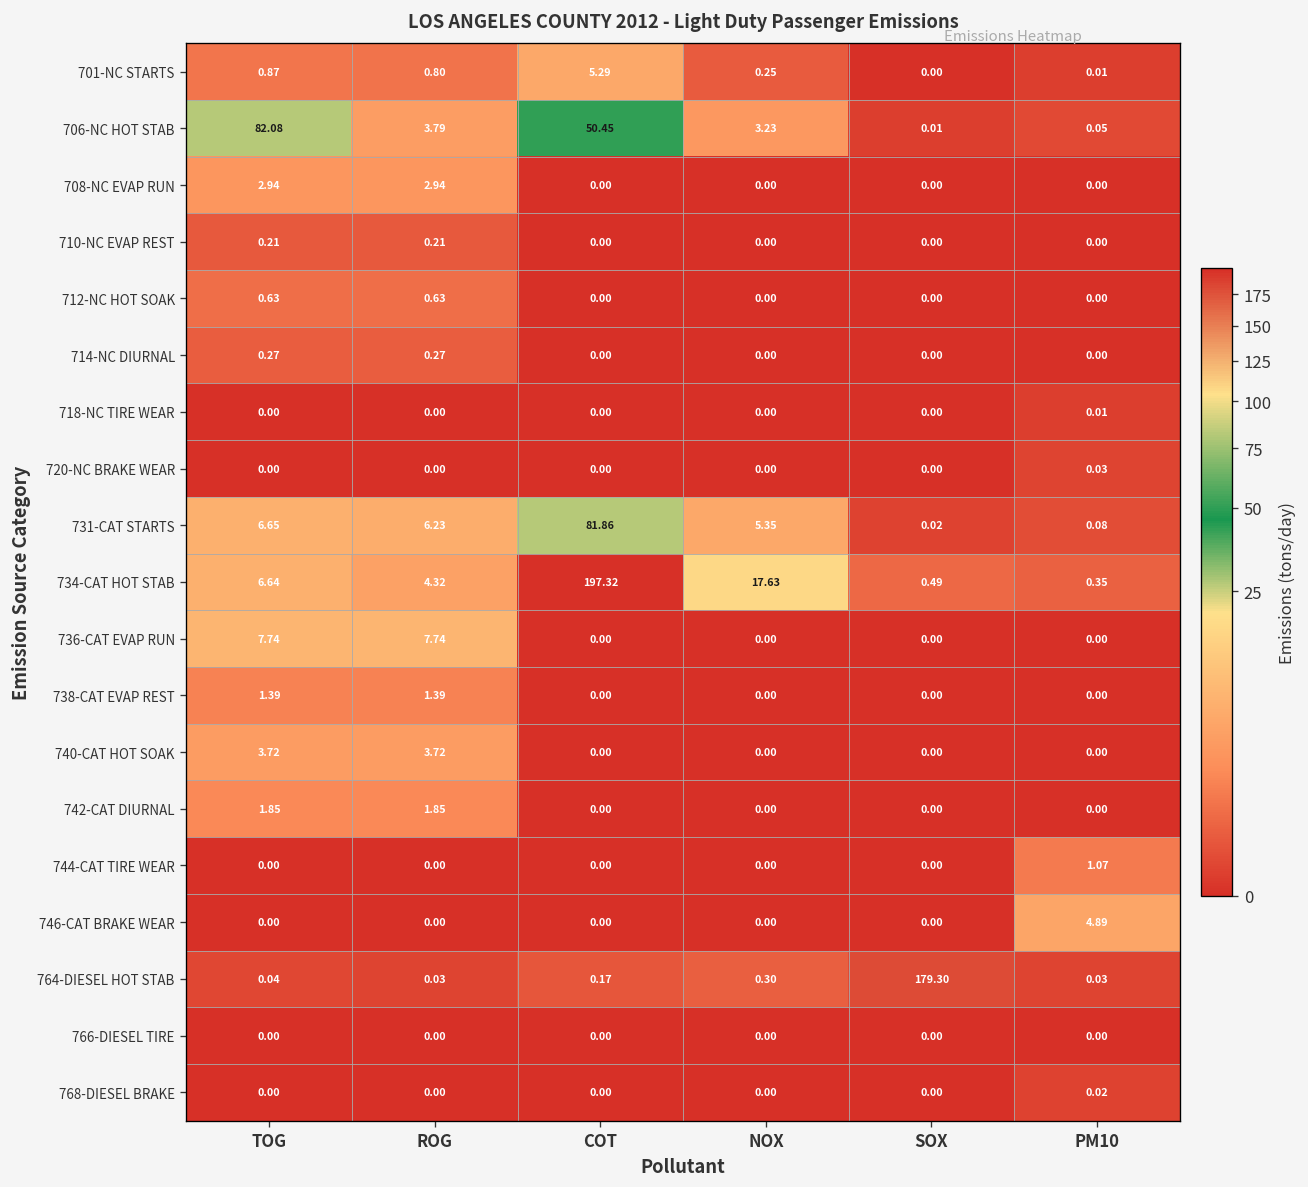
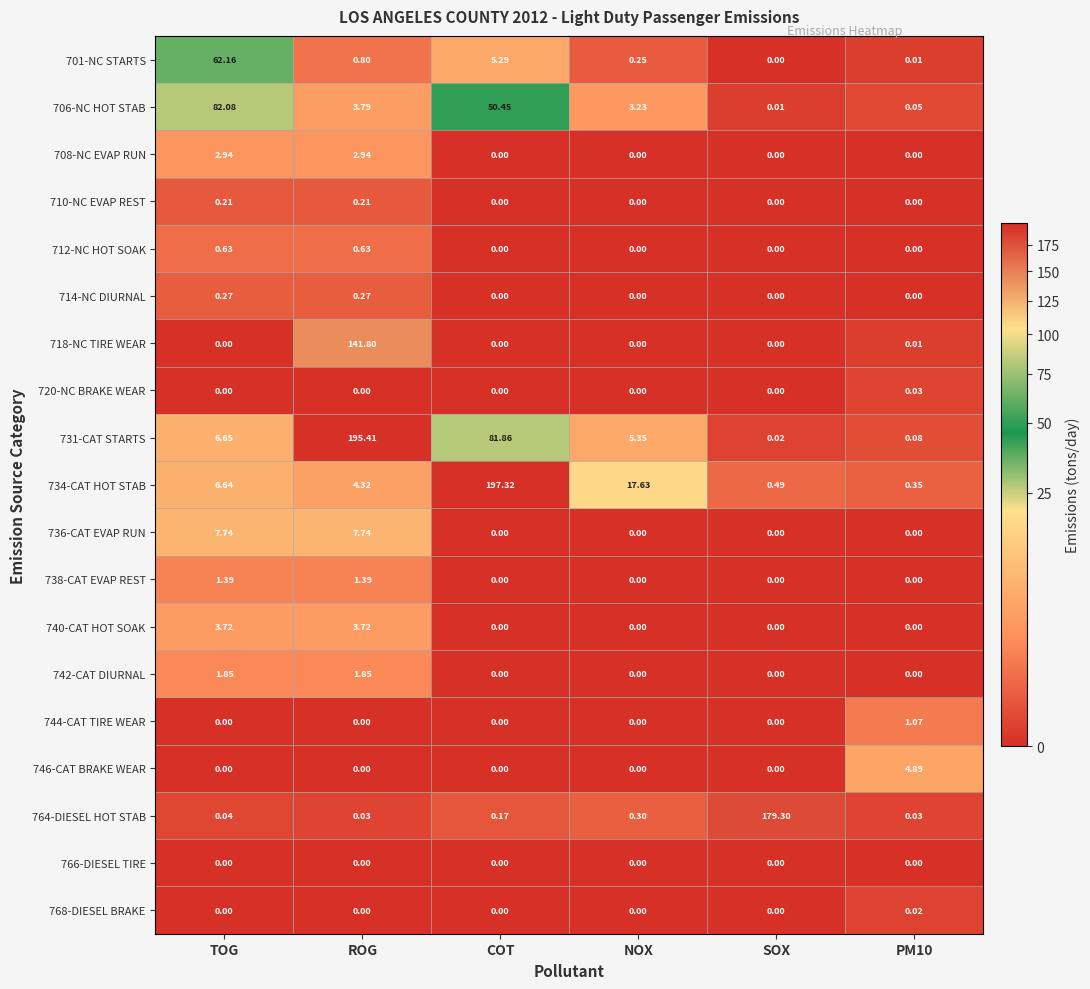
701-NC STARTS, TOG: 0.87 -> 62.16
718-NC TIRE WEAR, ROG: 0.00 -> 141.80
731-CAT STARTS, ROG: 6.23 -> 195.41
